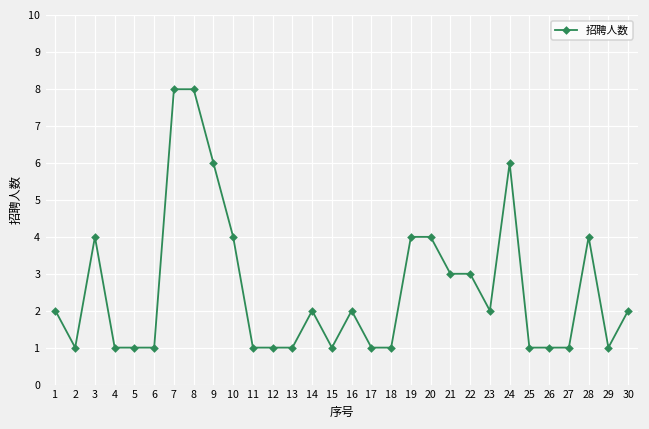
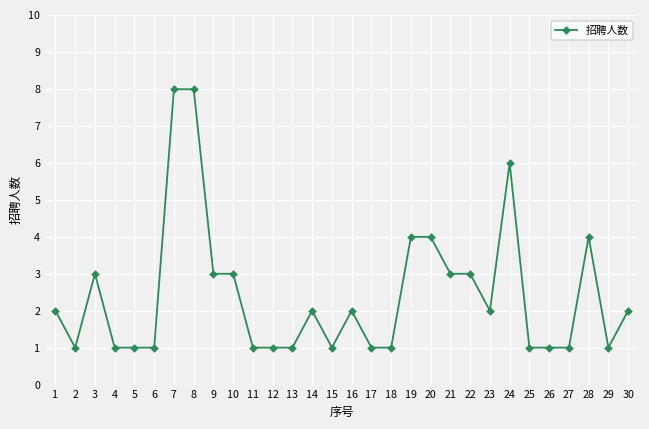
3: 4 -> 3
9: 6 -> 3
10: 4 -> 3
